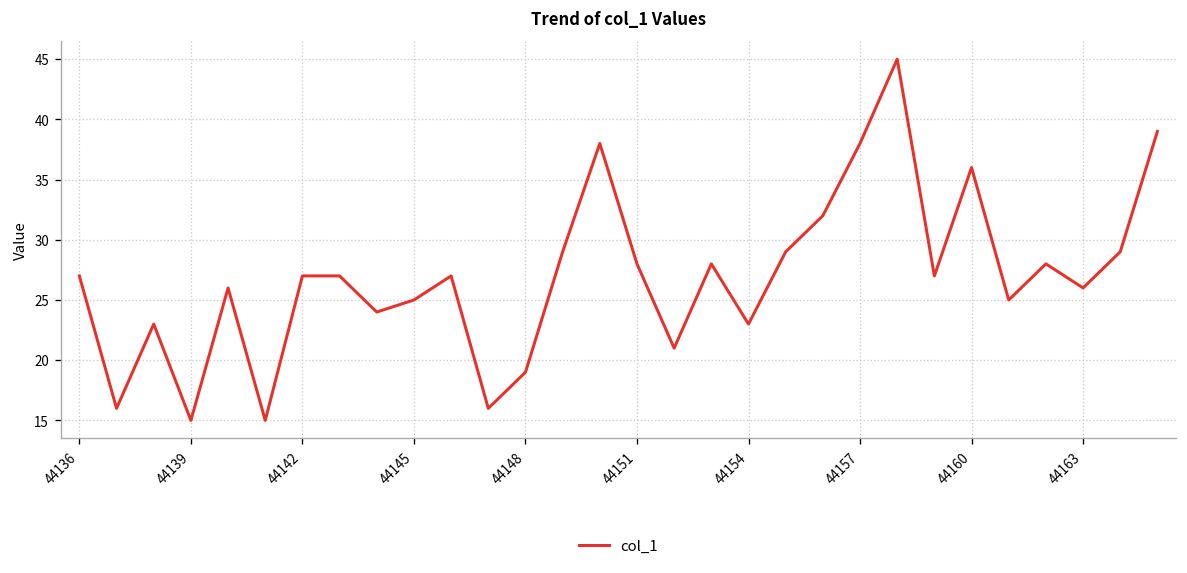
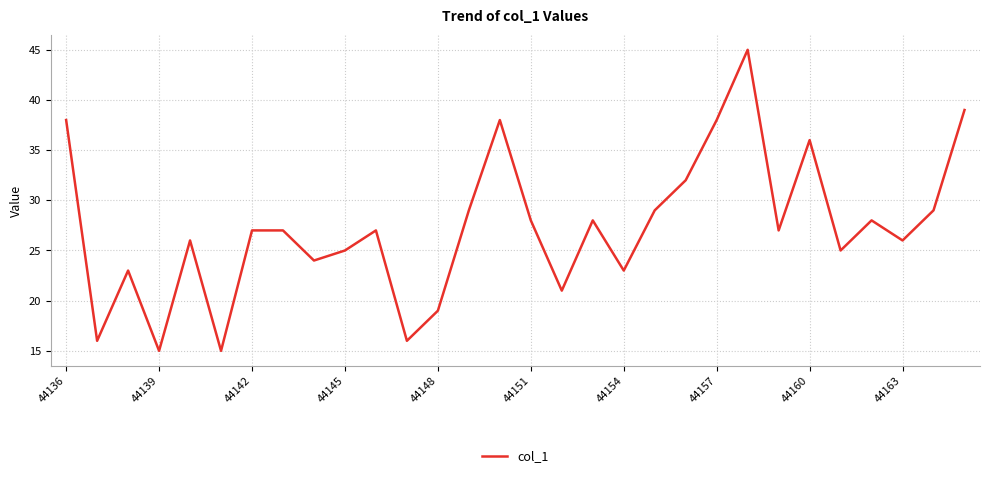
44136: 27 -> 38
